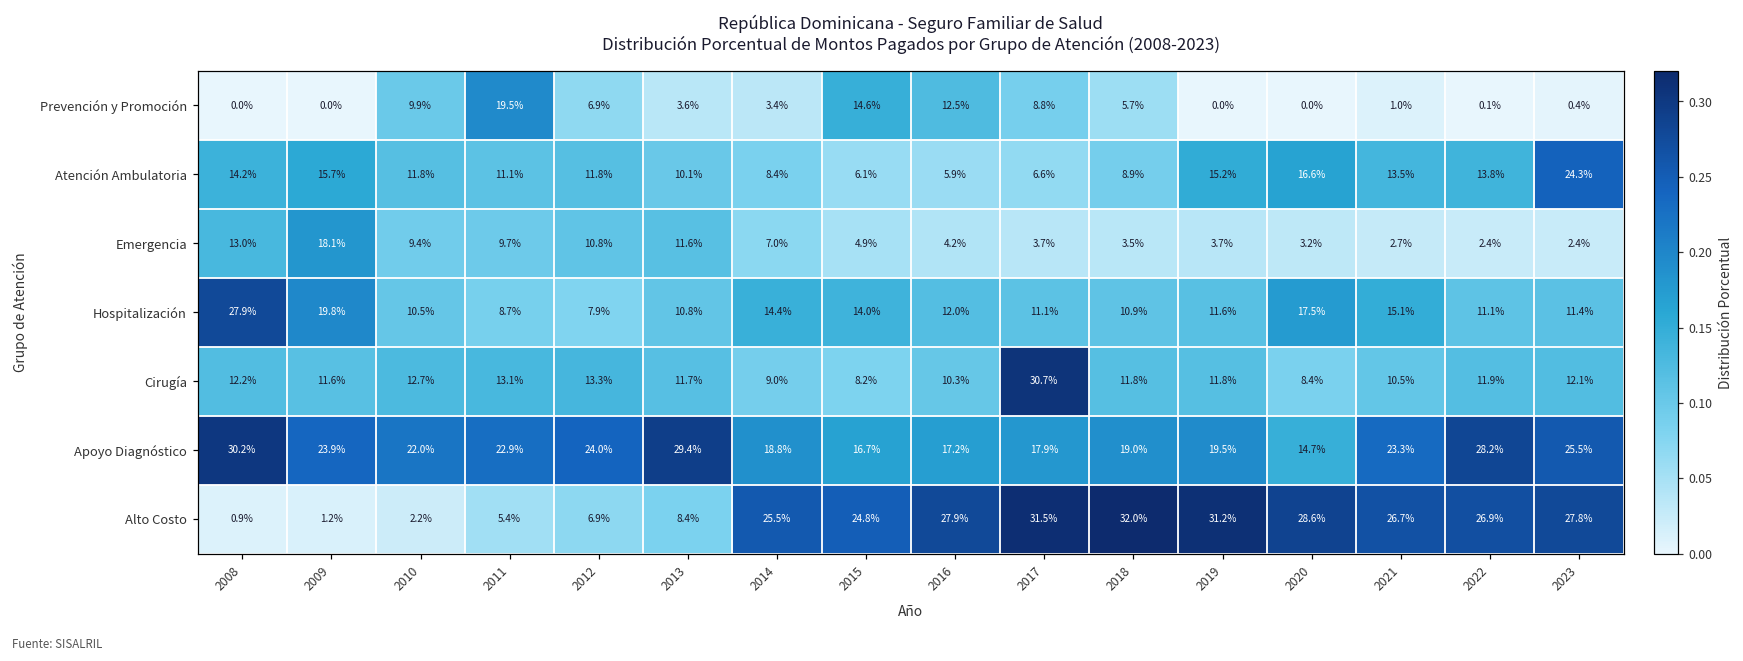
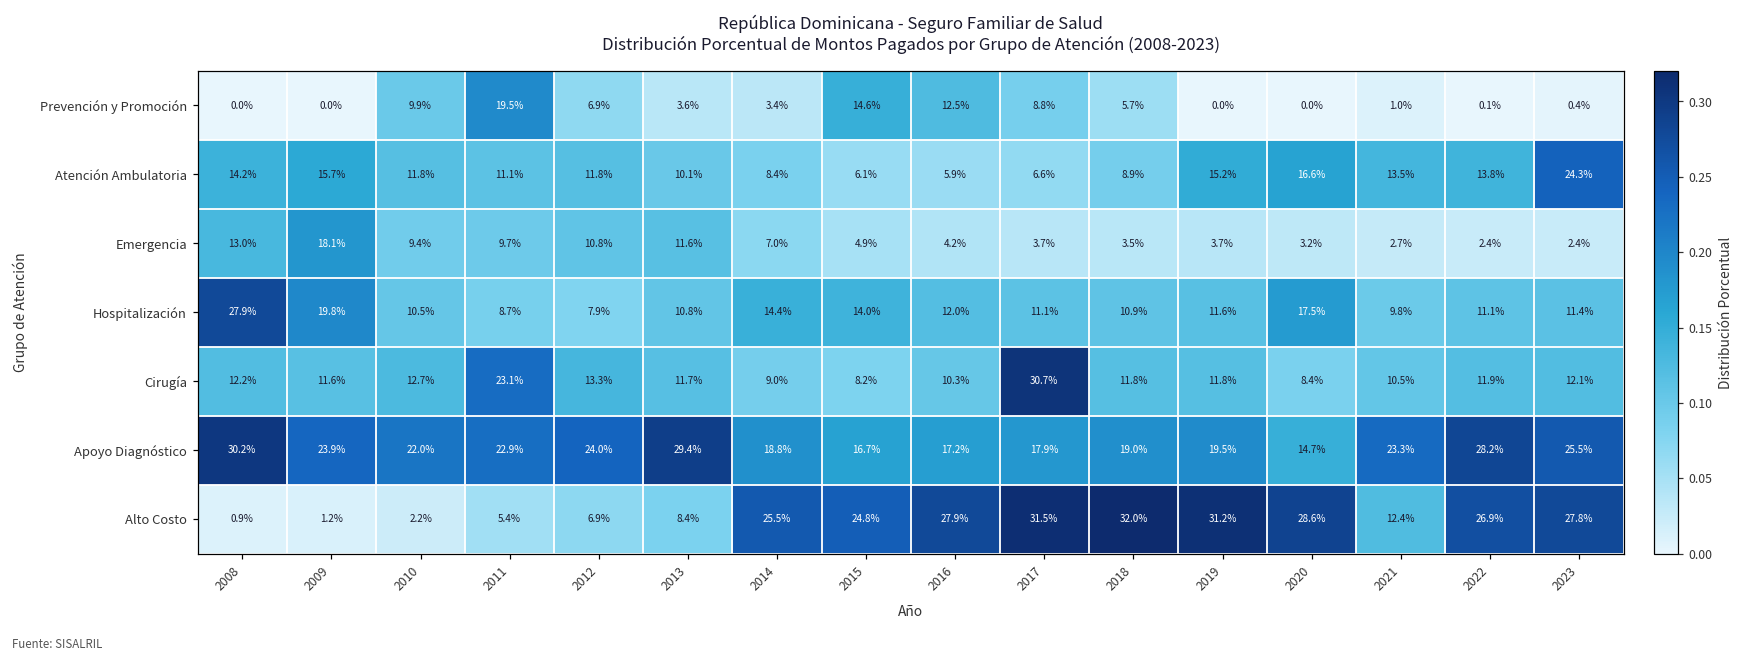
Hospitalización, 2021: 15.1% -> 9.8%
Cirugía, 2011: 13.1% -> 23.1%
Alto Costo, 2021: 26.7% -> 12.4%
